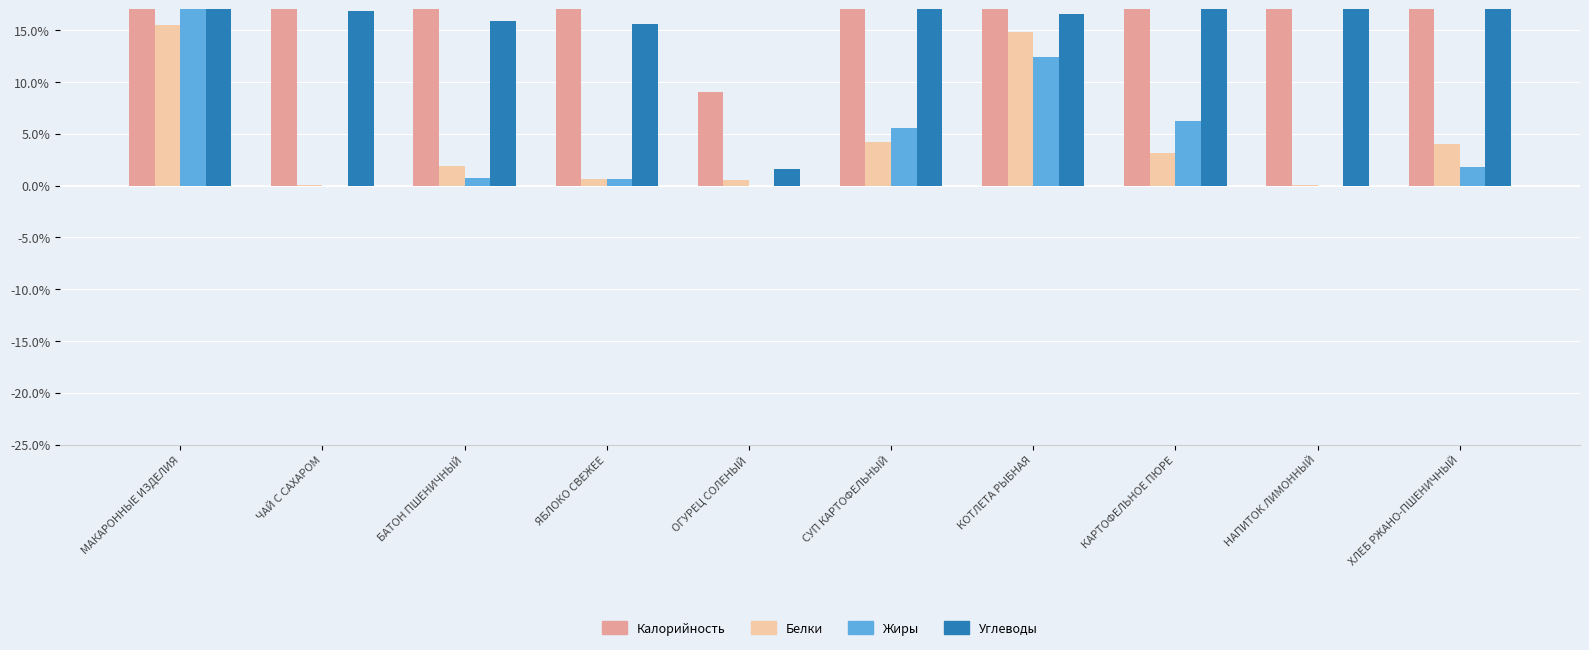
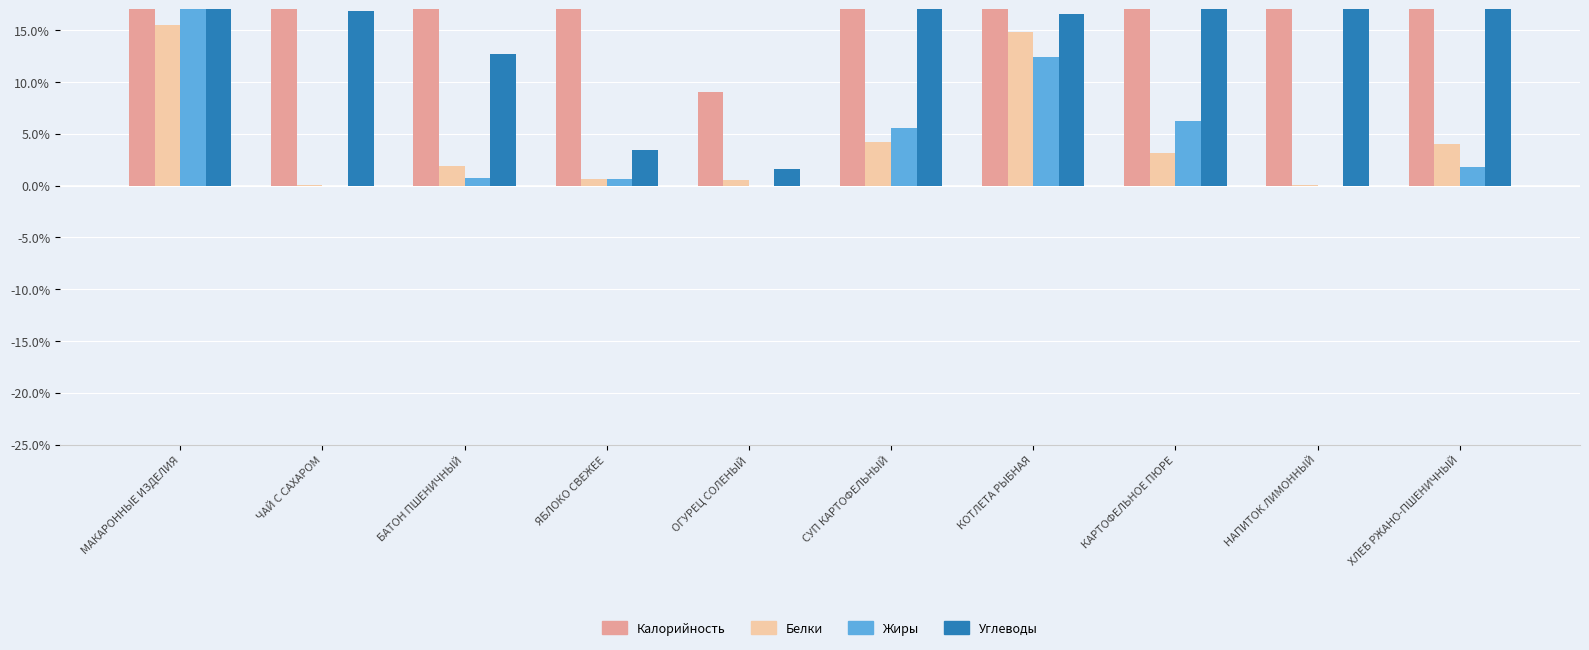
Углеводы, БАТОН ПШЕНИЧНЫЙ: 15.9% -> 12.7%
Углеводы, ЯБЛОКО СВЕЖЕЕ: 15.6% -> 3.4%
